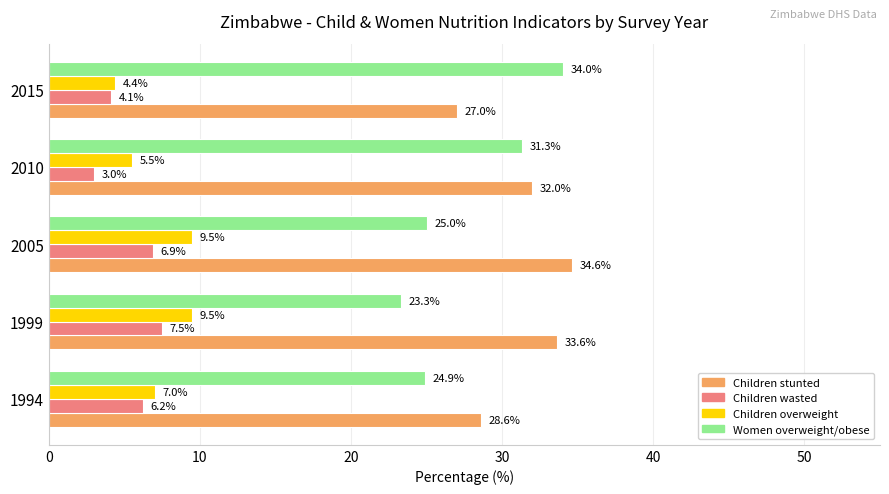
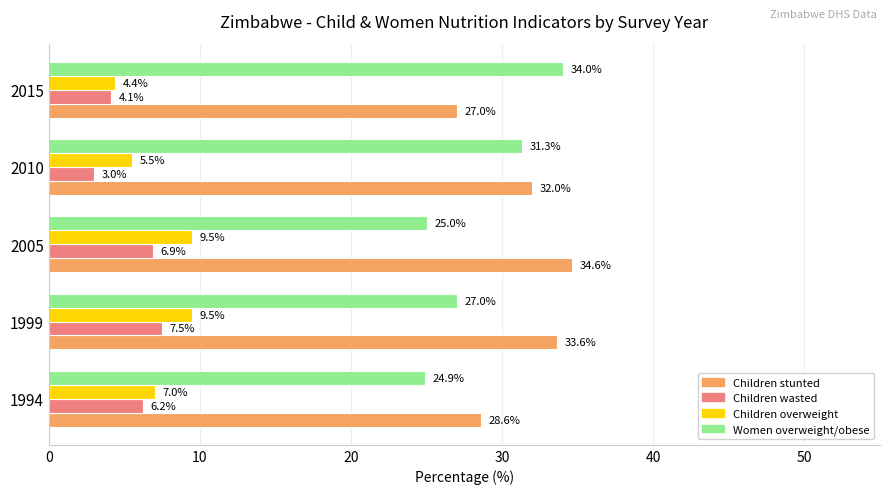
Women overweight/obese, 1999: 23.3% -> 27.0%
